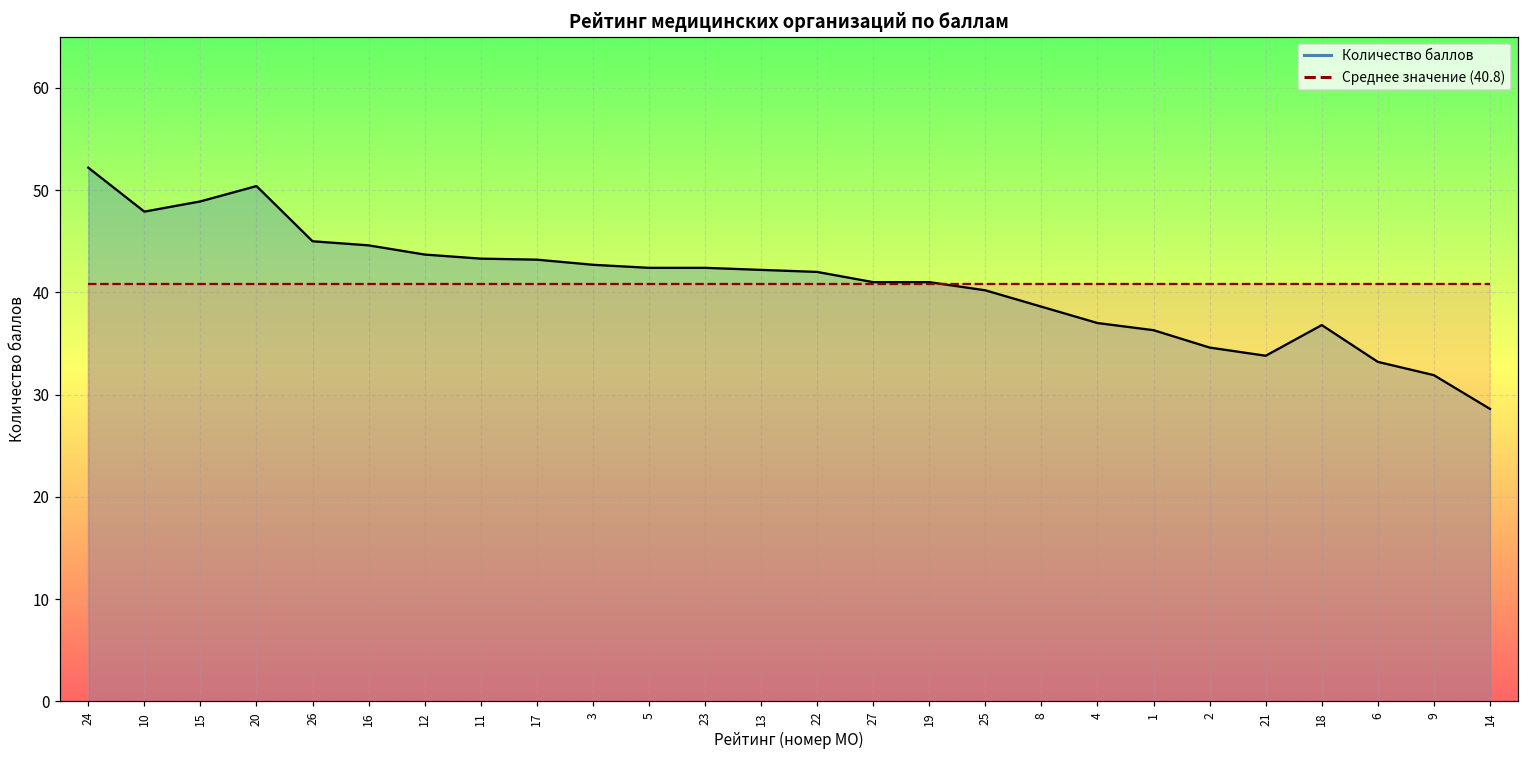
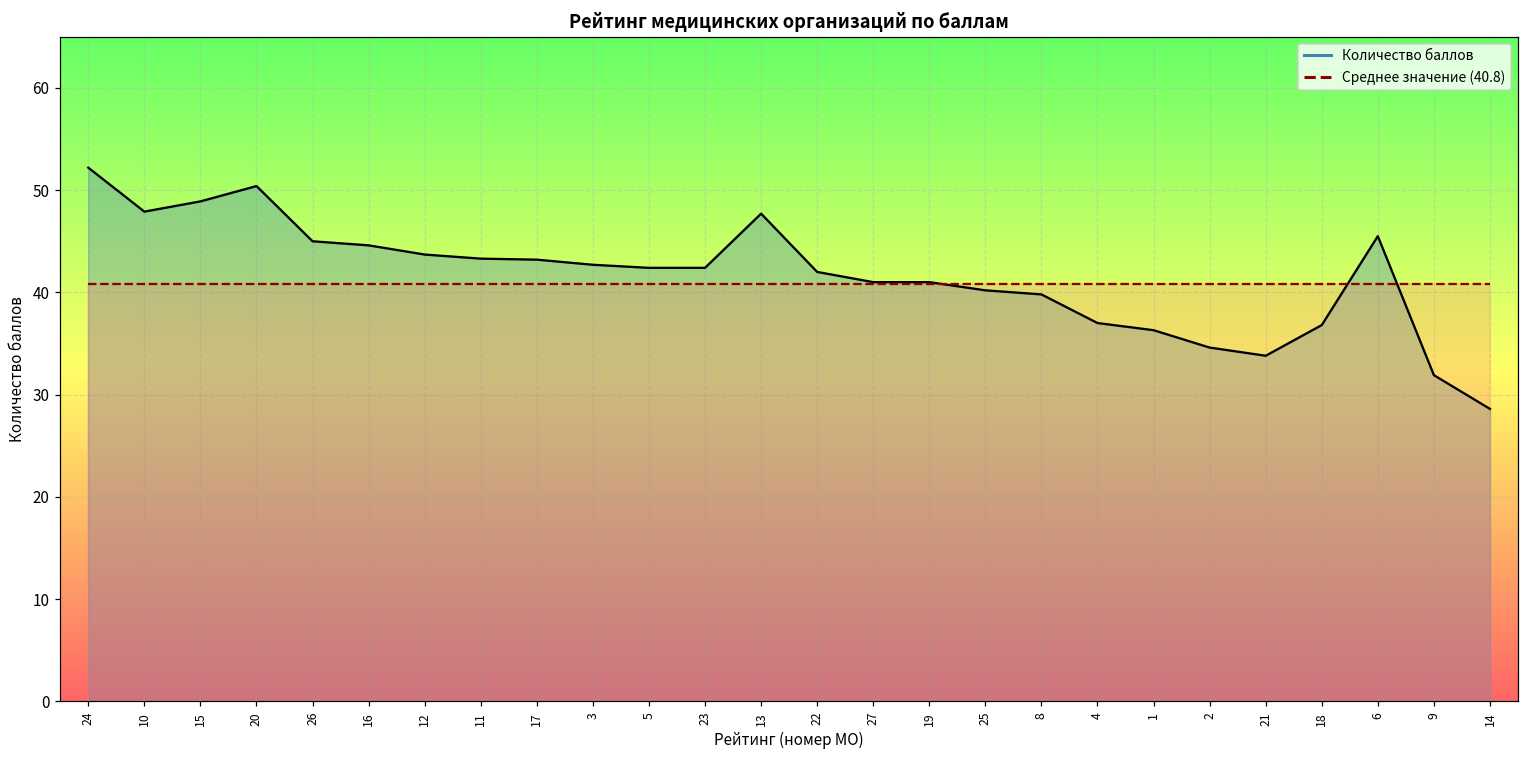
Количество баллов, 13: 42 -> 48
Количество баллов, 8: 39 -> 40
Количество баллов, 6: 33 -> 46
